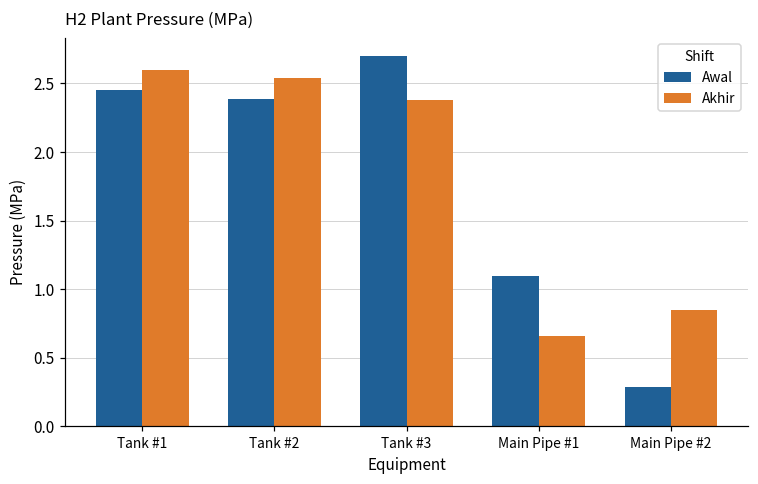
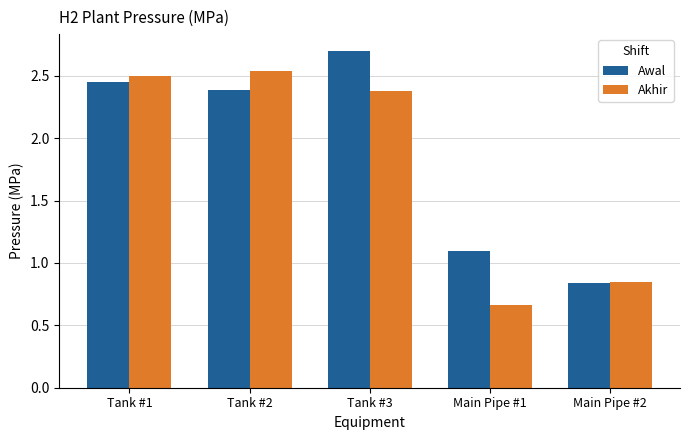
Akhir, Tank #1: 2.6 -> 2.5
Awal, Main Pipe #2: 0.29 -> 0.84
